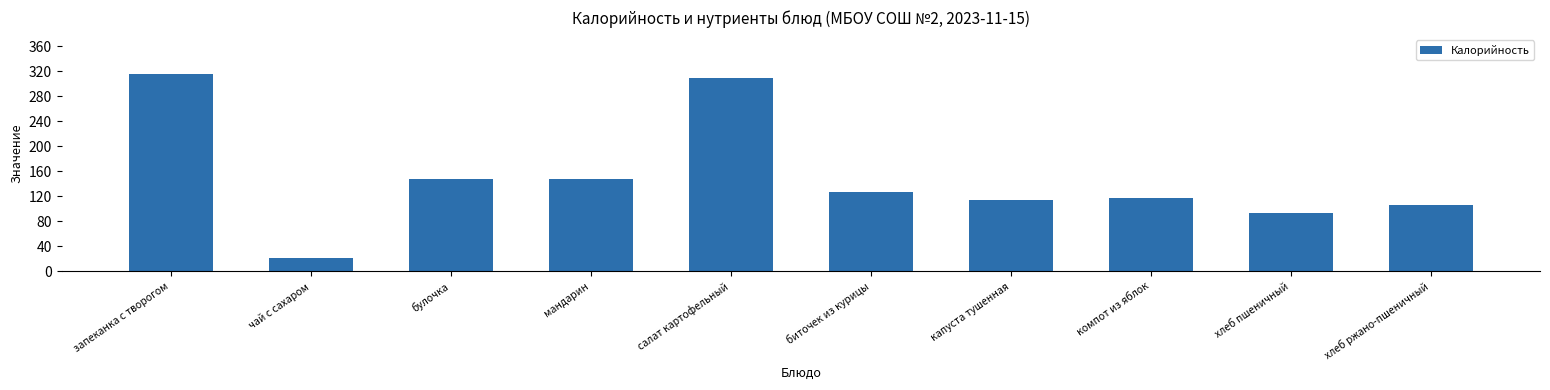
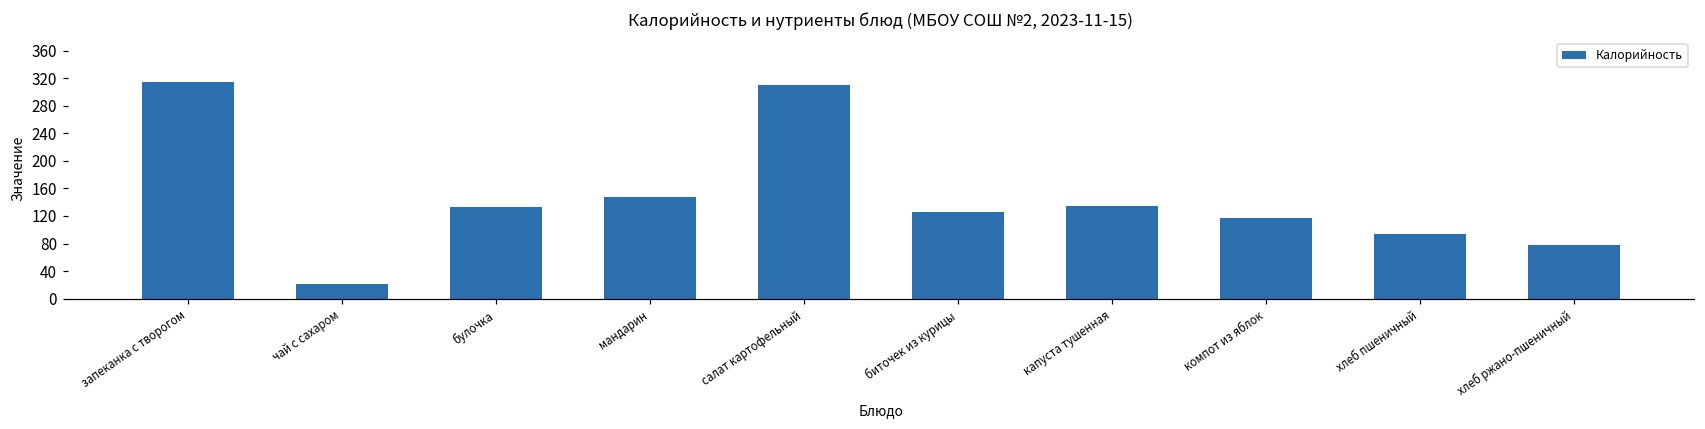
булочка: 150 -> 130
капуста тушенная: 110 -> 140
хлеб ржано-пшеничный: 110 -> 80
